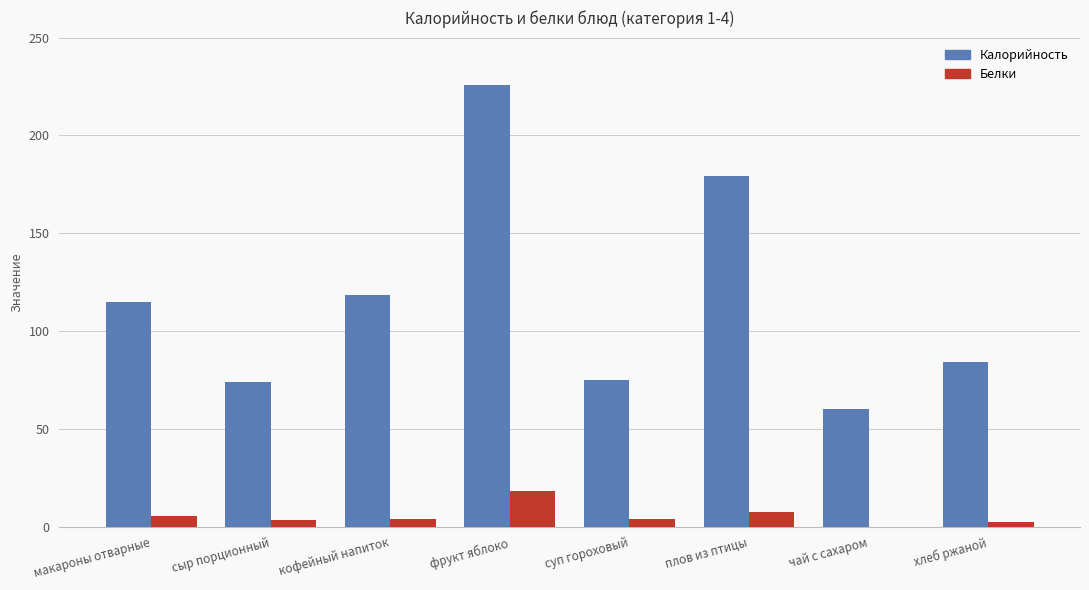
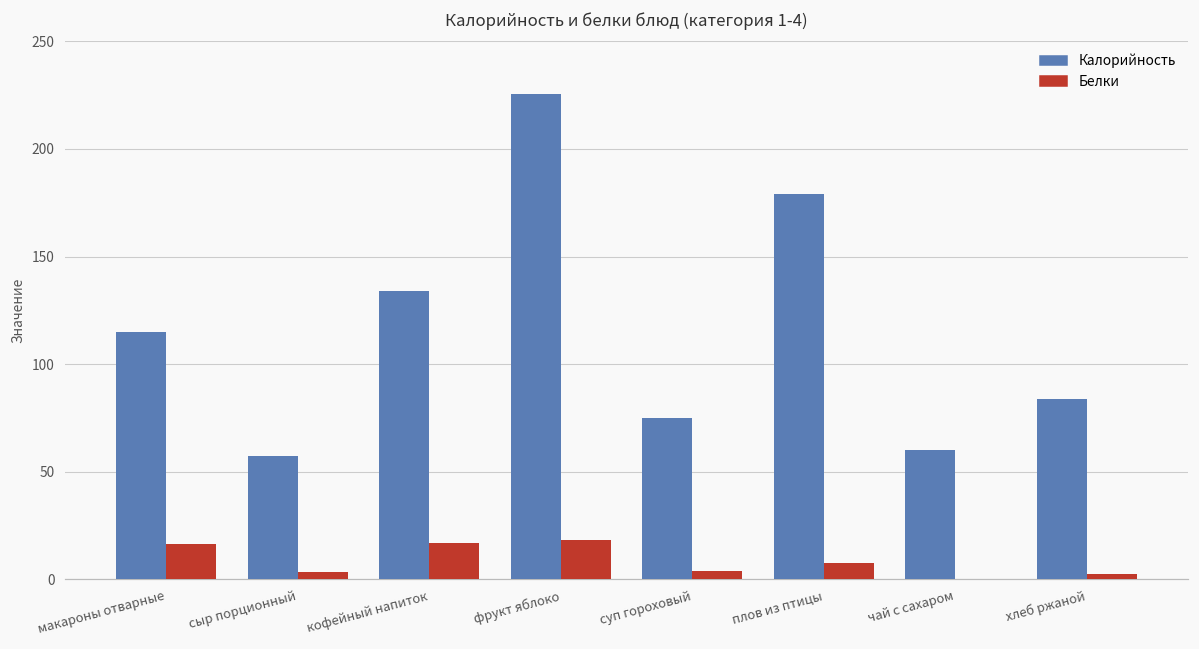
Белки, макароны отварные: 6 -> 17
Калорийность, сыр порционный: 74 -> 57
Калорийность, кофейный напиток: 119 -> 134
Белки, кофейный напиток: 4 -> 17
